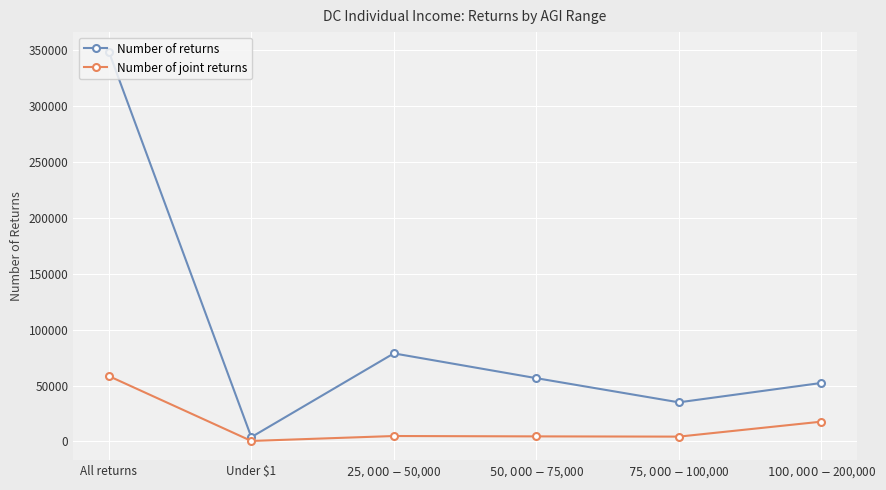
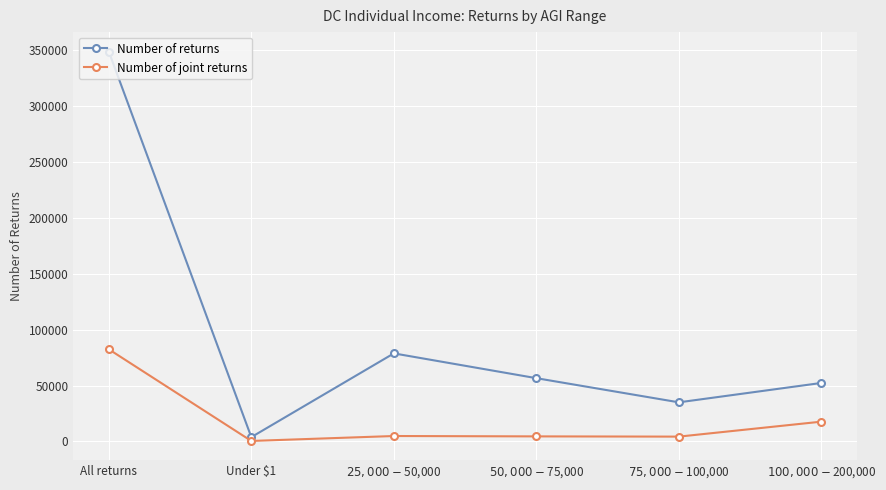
Number of joint returns, All returns: 58000 -> 82000
